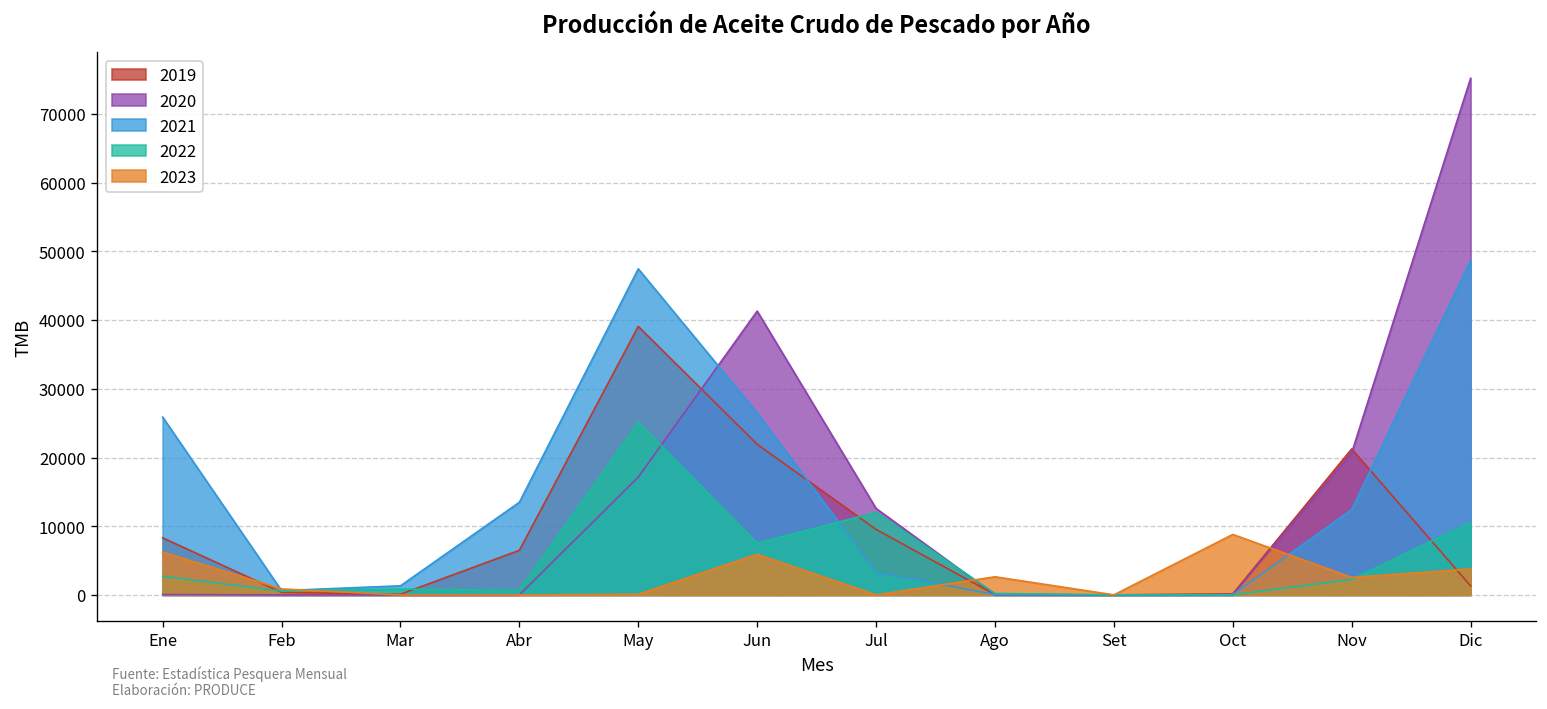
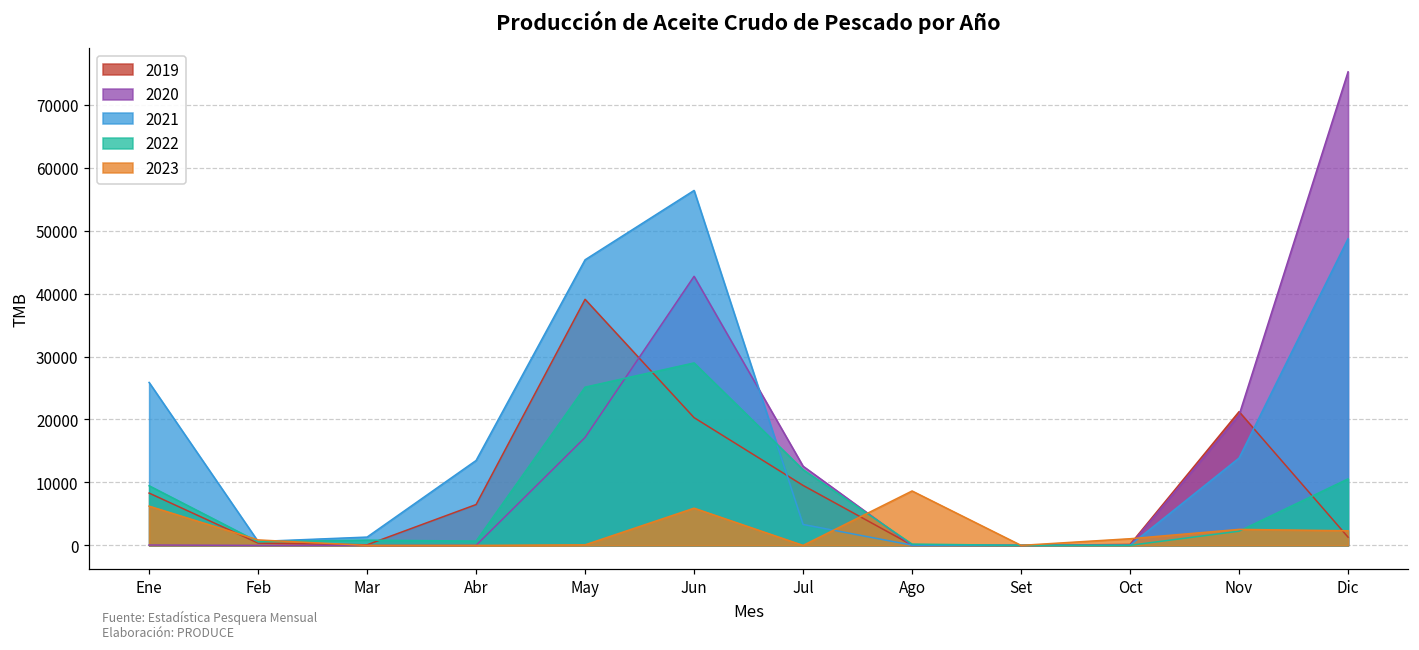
2022, Ene: 3000 -> 9000
2021, May: 47000 -> 45000
2019, Jun: 22000 -> 20000
2020, Jun: 41000 -> 43000
2021, Jun: 26000 -> 56000
2022, Jun: 8000 -> 29000
2023, Ago: 3000 -> 9000
2023, Oct: 9000 -> 1000
2021, Nov: 12000 -> 14000
2023, Dic: 4000 -> 2000
